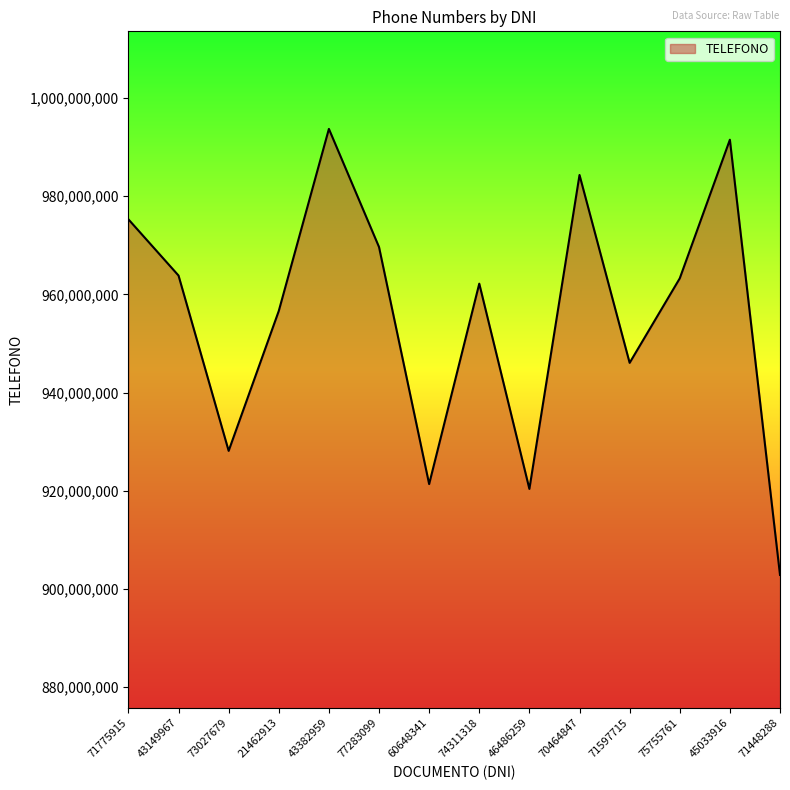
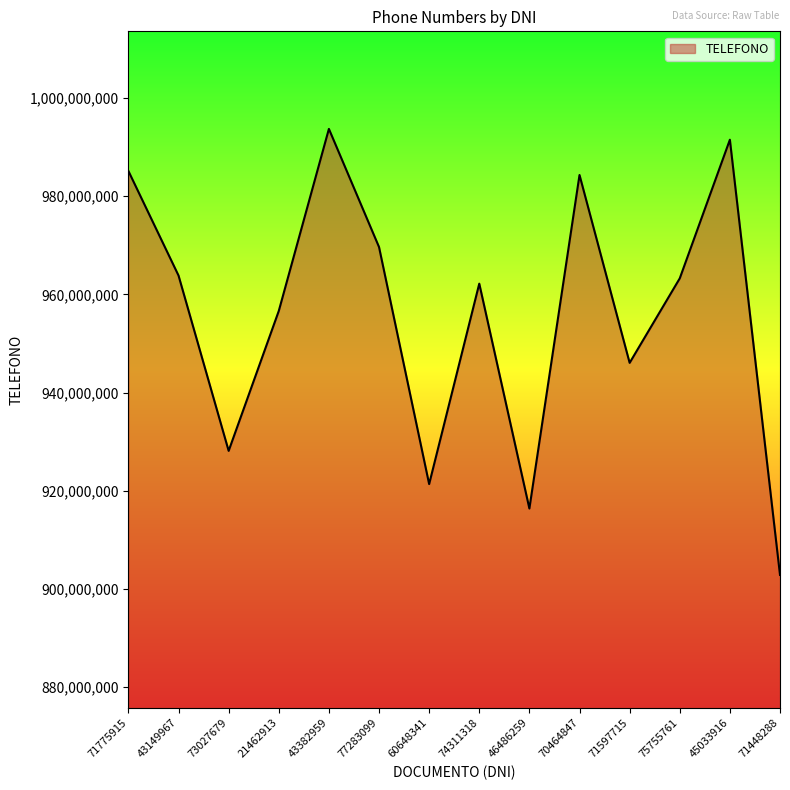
71775915: 975,000,000 -> 985,000,000
46486259: 920,000,000 -> 916,000,000
